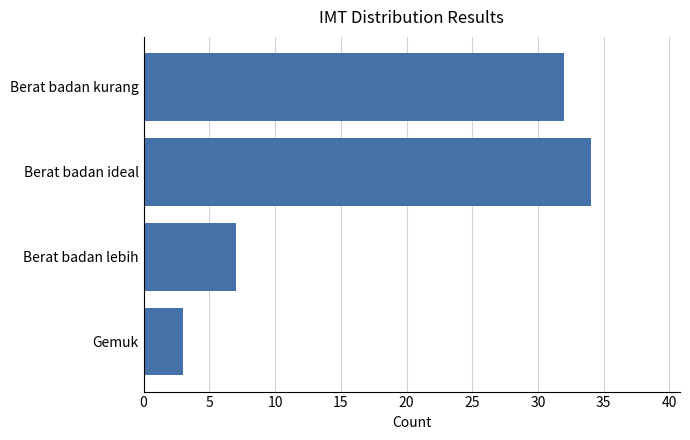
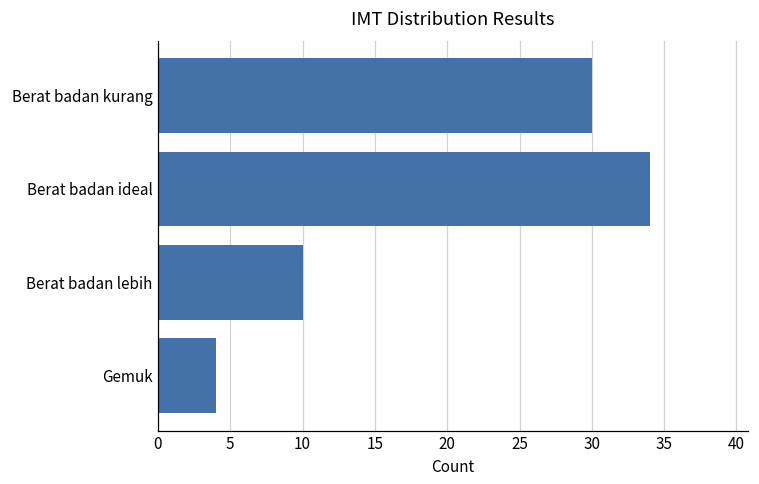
Berat badan kurang: 32 -> 30
Berat badan lebih: 7 -> 10
Gemuk: 3 -> 4
